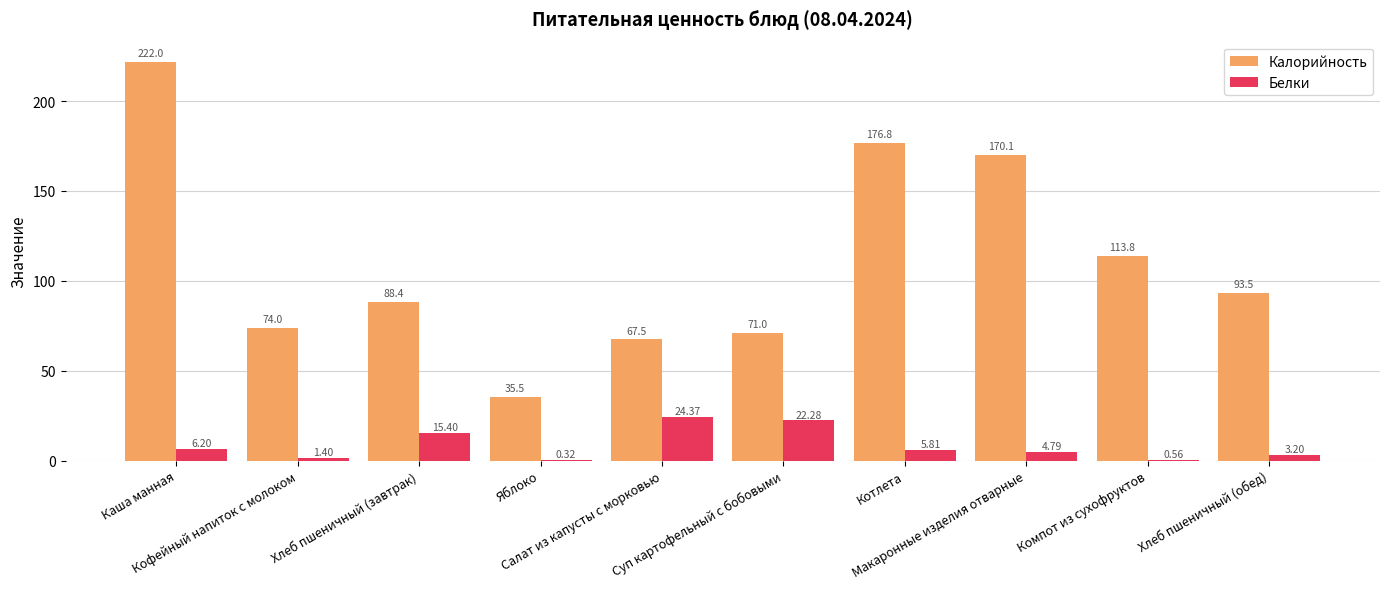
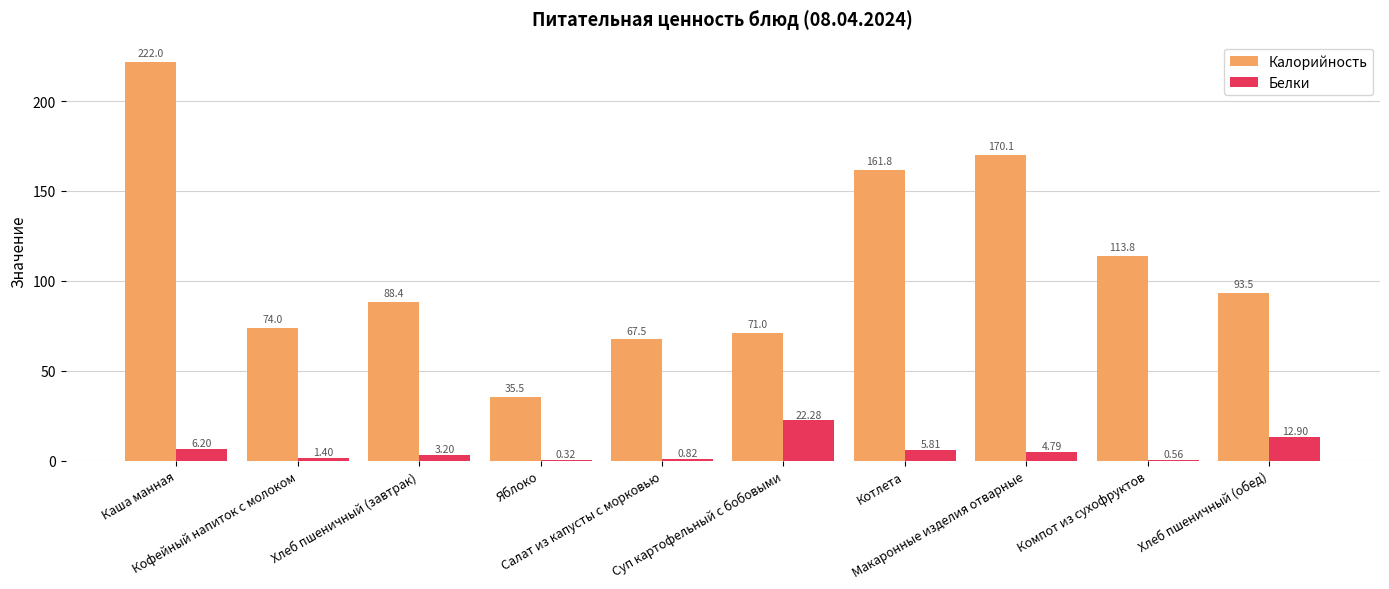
Белки, Хлеб пшеничный (завтрак): 15.40 -> 3.20
Белки, Салат из капусты с морковью: 24.37 -> 0.82
Калорийность, Котлета: 176.8 -> 161.8
Белки, Хлеб пшеничный (обед): 3.20 -> 12.90
